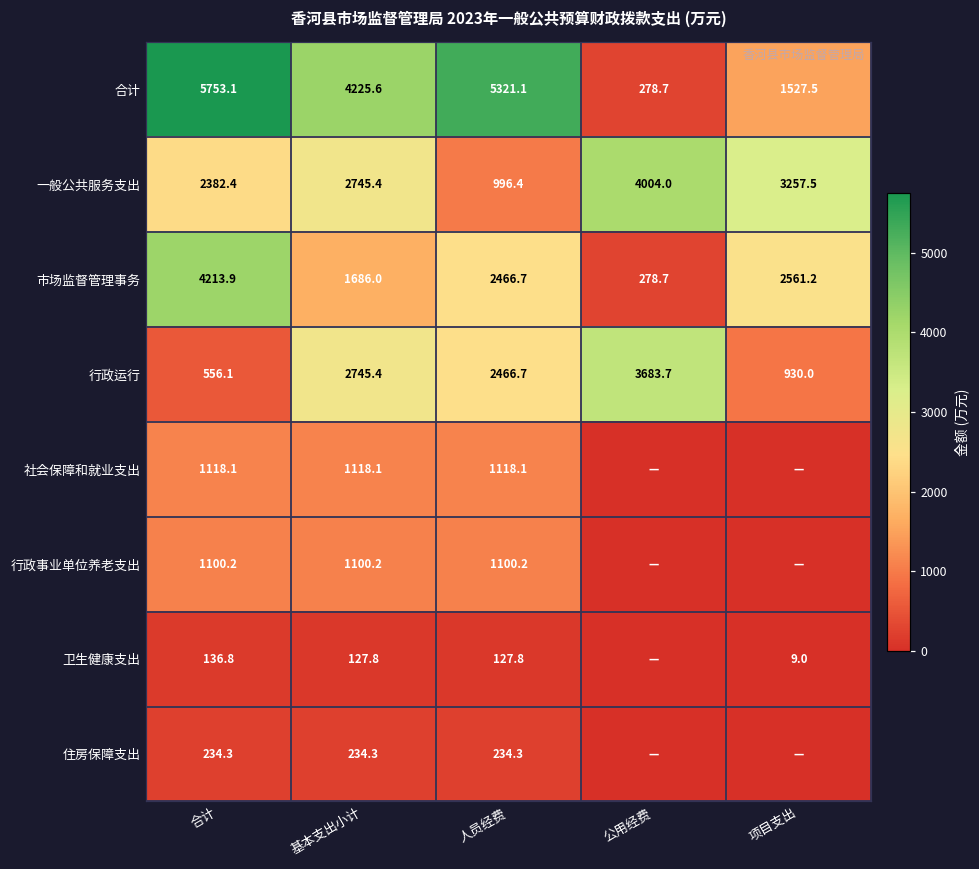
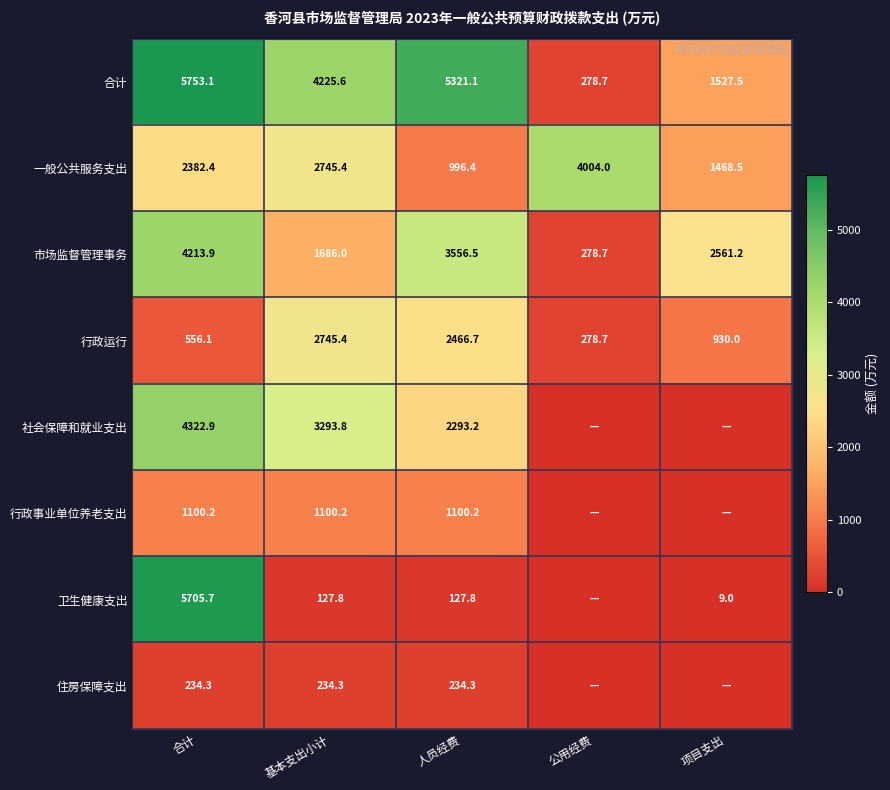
一般公共服务支出, 项目支出: 3257.5 -> 1468.5
市场监督管理事务, 人员经费: 2466.7 -> 3556.5
行政运行, 公用经费: 3683.7 -> 278.7
社会保障和就业支出, 合计: 1118.1 -> 4322.9
社会保障和就业支出, 基本支出小计: 1118.1 -> 3293.8
社会保障和就业支出, 人员经费: 1118.1 -> 2293.2
卫生健康支出, 合计: 136.8 -> 5705.7
